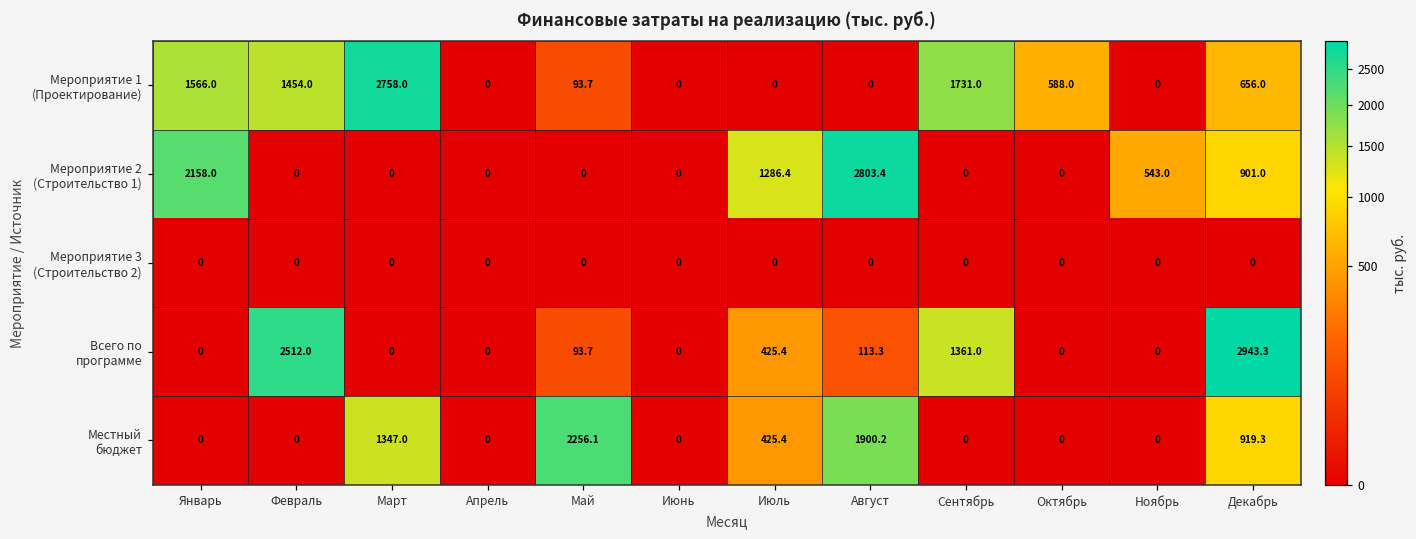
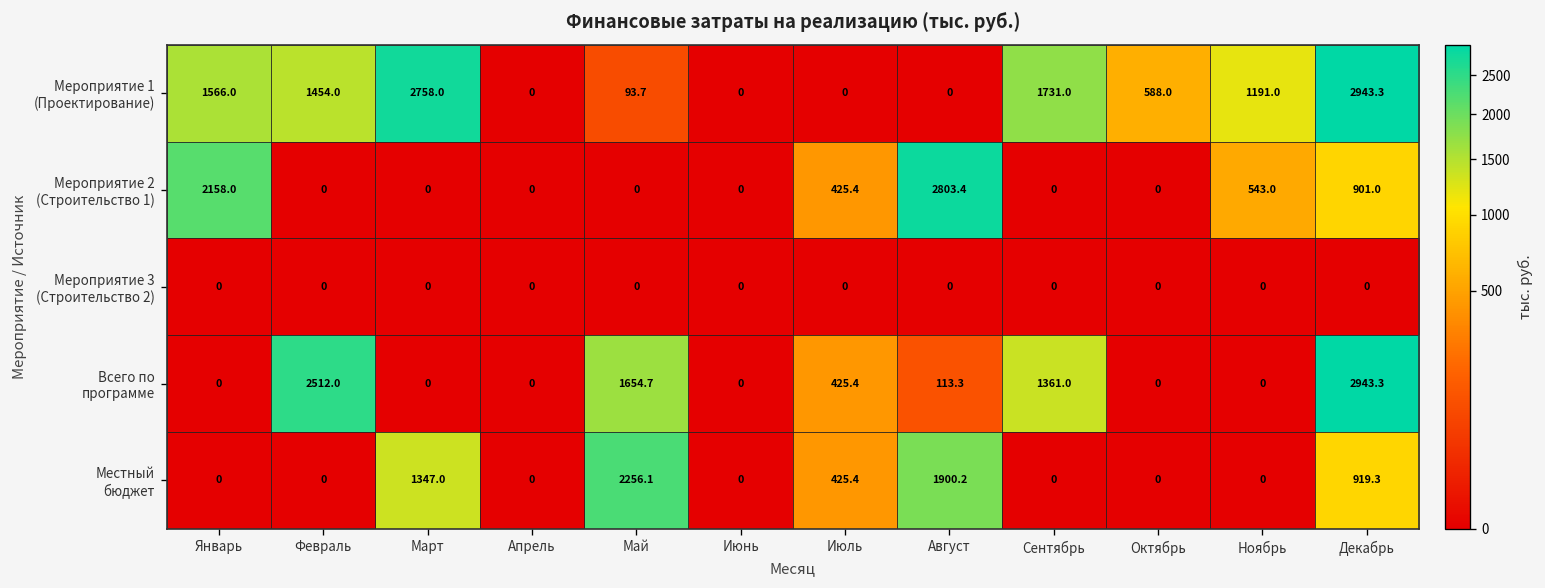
Мероприятие 1 (Проектирование), Ноябрь: 0 -> 1191.0
Мероприятие 1 (Проектирование), Декабрь: 656.0 -> 2943.3
Мероприятие 2 (Строительство 1), Июль: 1286.4 -> 425.4
Всего по программе, Май: 93.7 -> 1654.7
